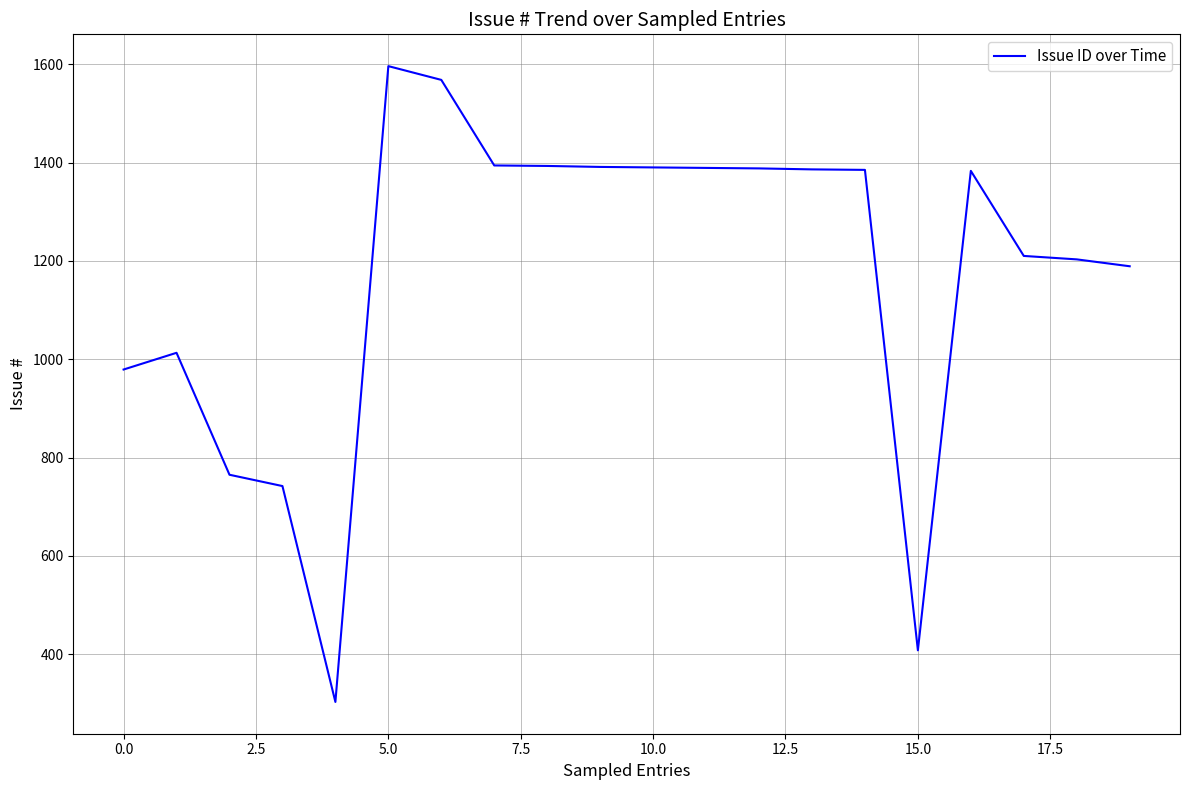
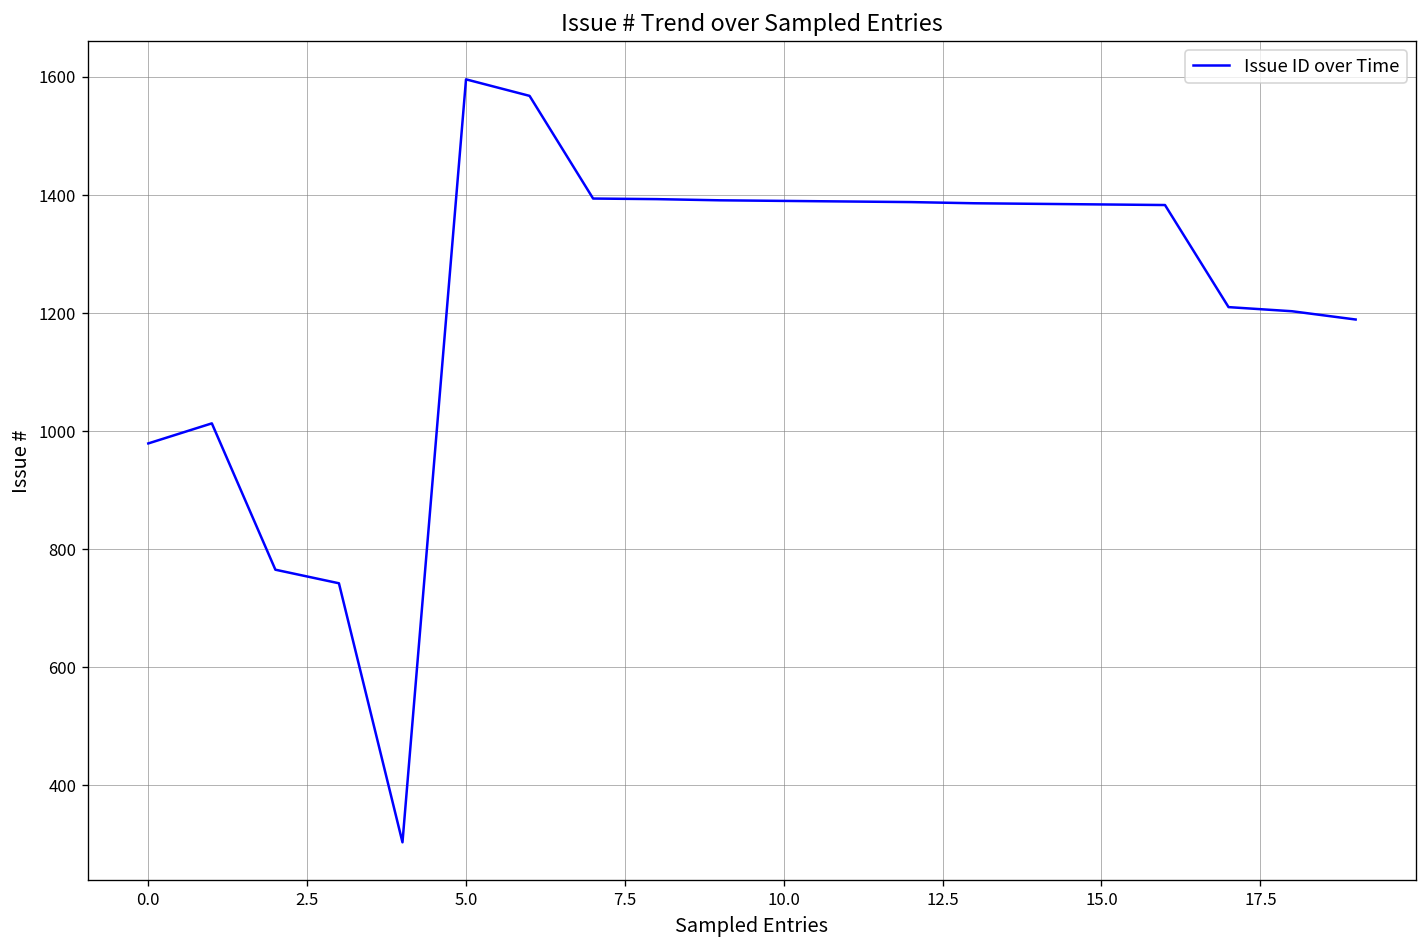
15.0: 410 -> 1380
